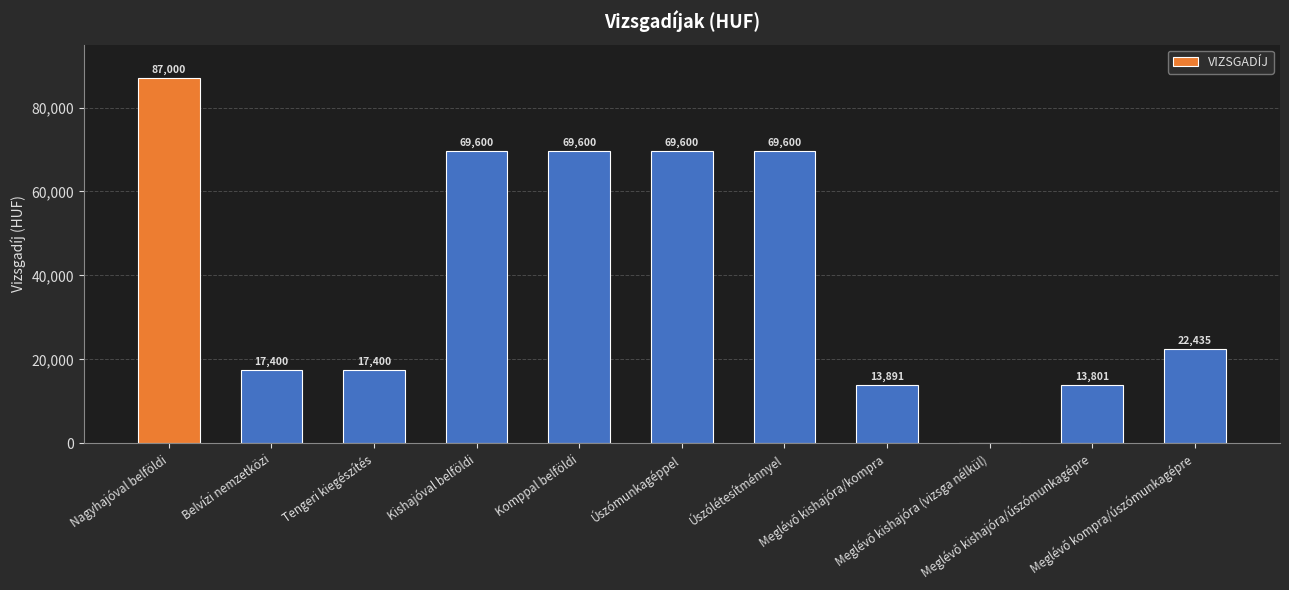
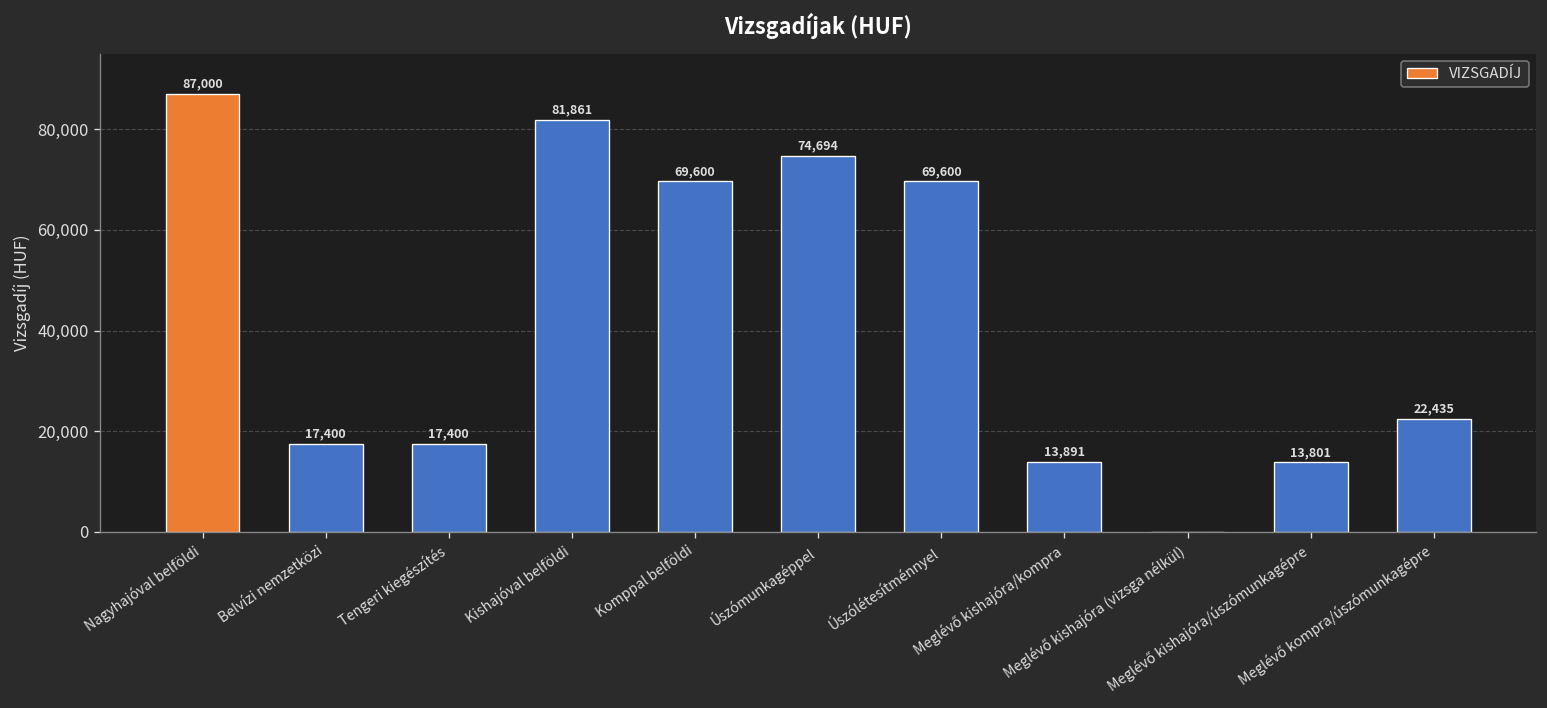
Kishajóval belföldi: 69,600 -> 81,861
Úszómunkagéppel: 69,600 -> 74,694
